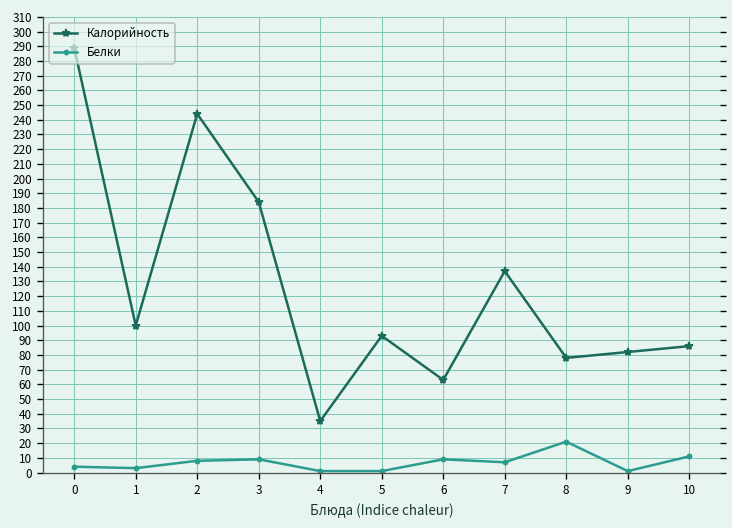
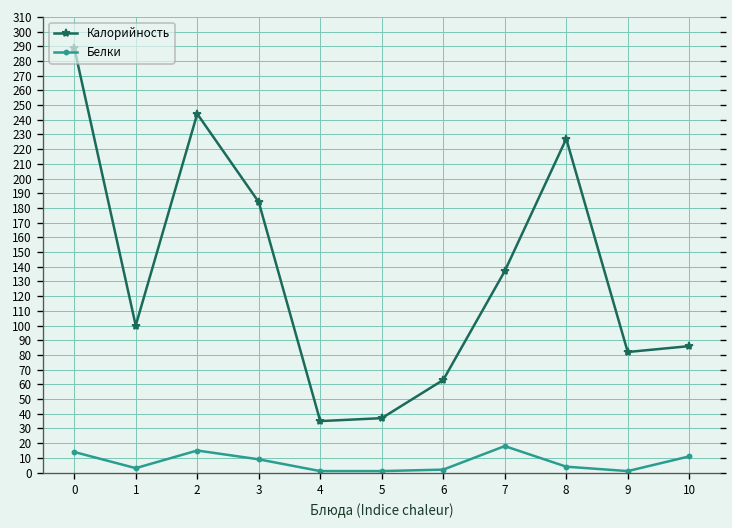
Белки, 0: 4 -> 14
Белки, 2: 8 -> 15
Калорийность, 5: 93 -> 37
Белки, 6: 9 -> 2
Белки, 7: 7 -> 18
Калорийность, 8: 78 -> 227
Белки, 8: 21 -> 4
